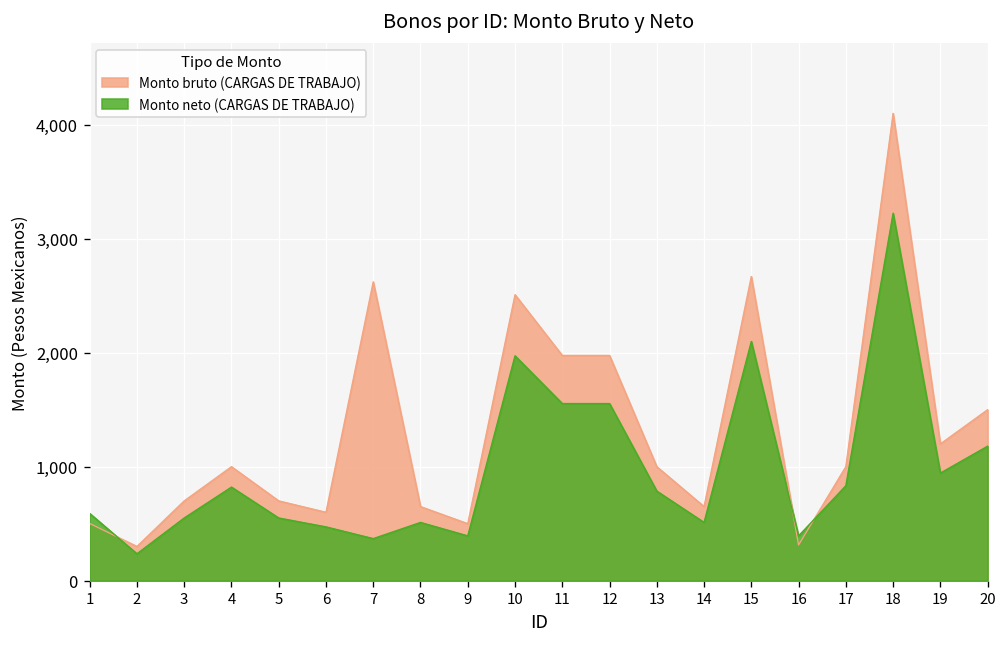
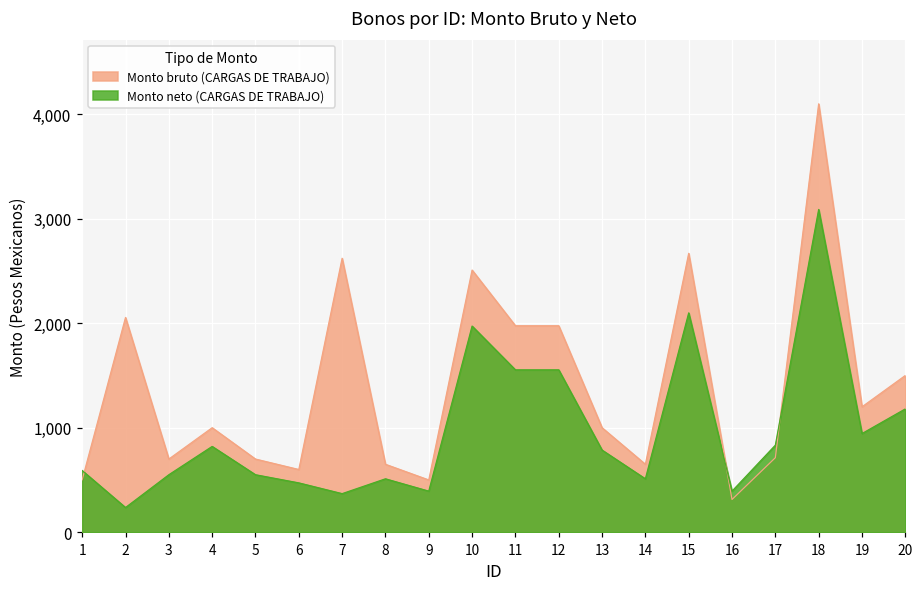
Monto bruto (CARGAS DE TRABAJO), 2: 300 -> 2,100
Monto bruto (CARGAS DE TRABAJO), 17: 1,000 -> 700
Monto neto (CARGAS DE TRABAJO), 18: 3,200 -> 3,100
